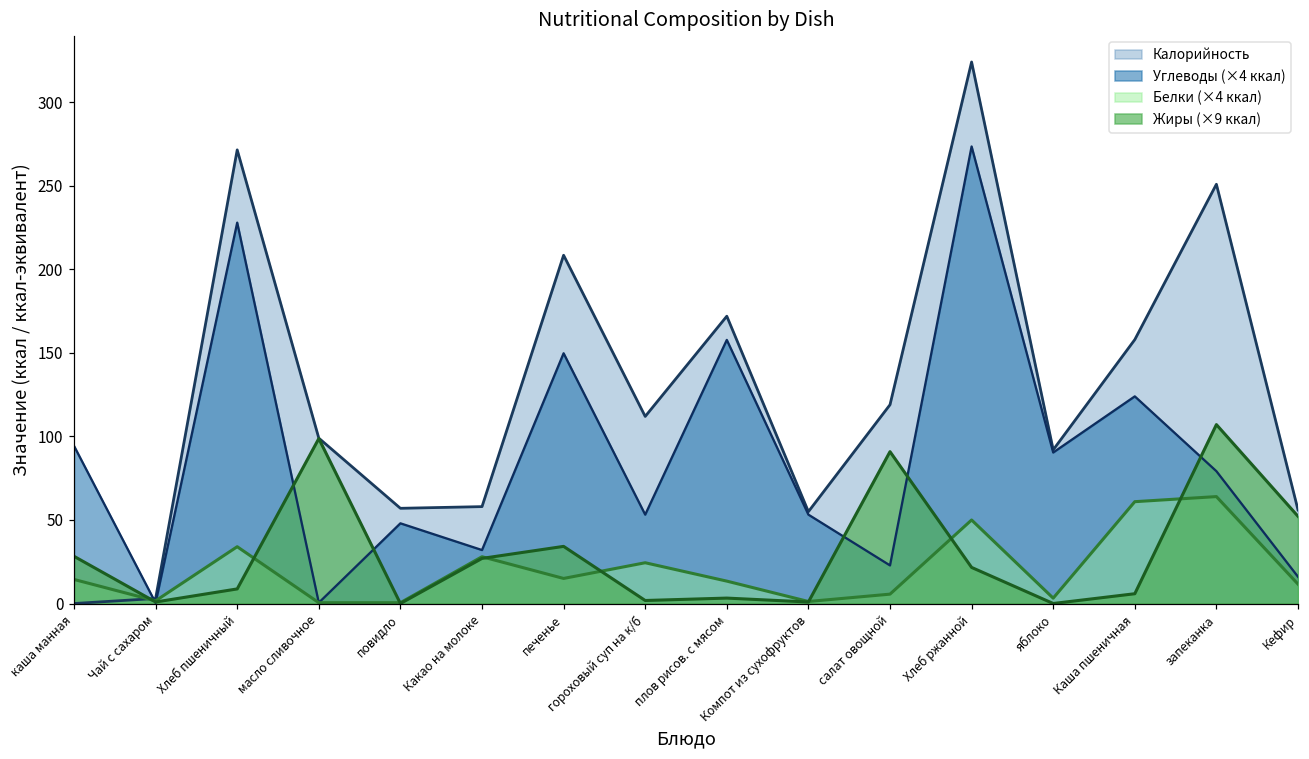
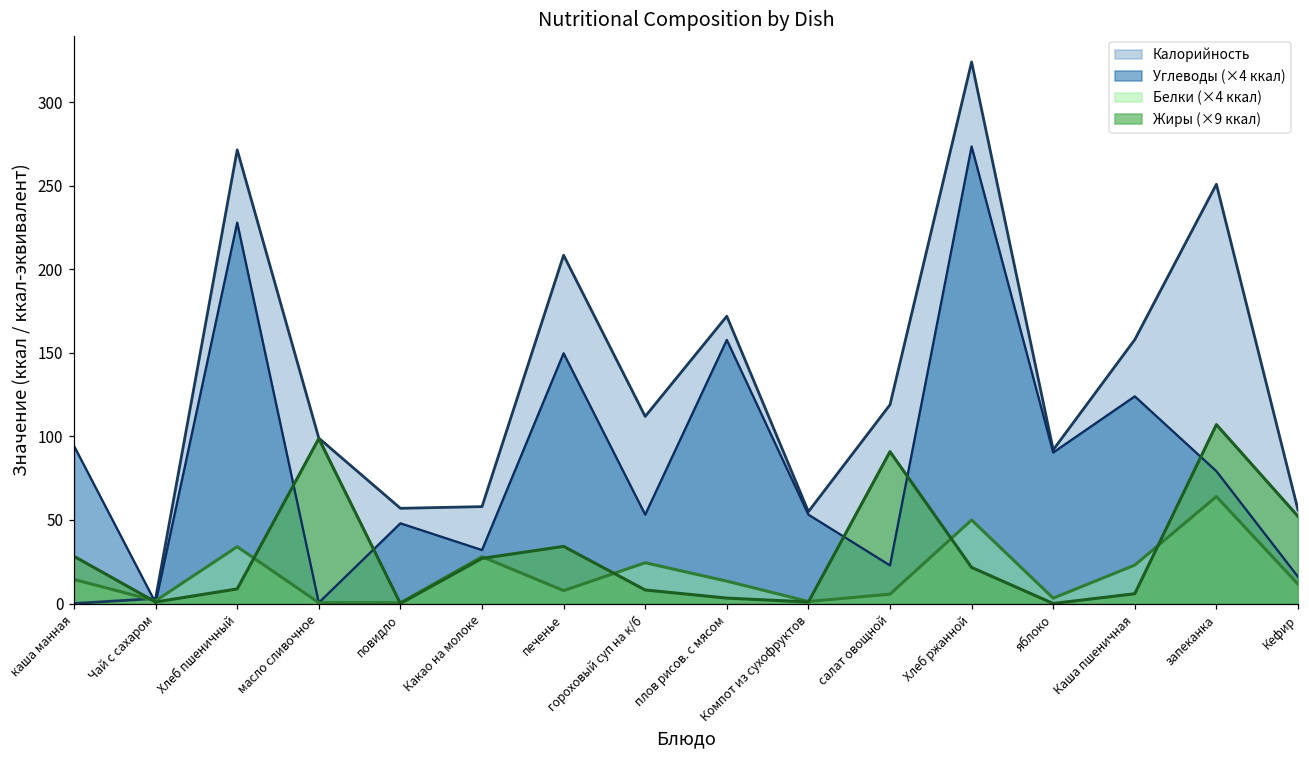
Белки (×4 ккал), печенье: 15 -> 8
Жиры (×9 ккал), гороховый суп на к/б: 2 -> 8
Белки (×4 ккал), Каша пшеничная: 61 -> 23
